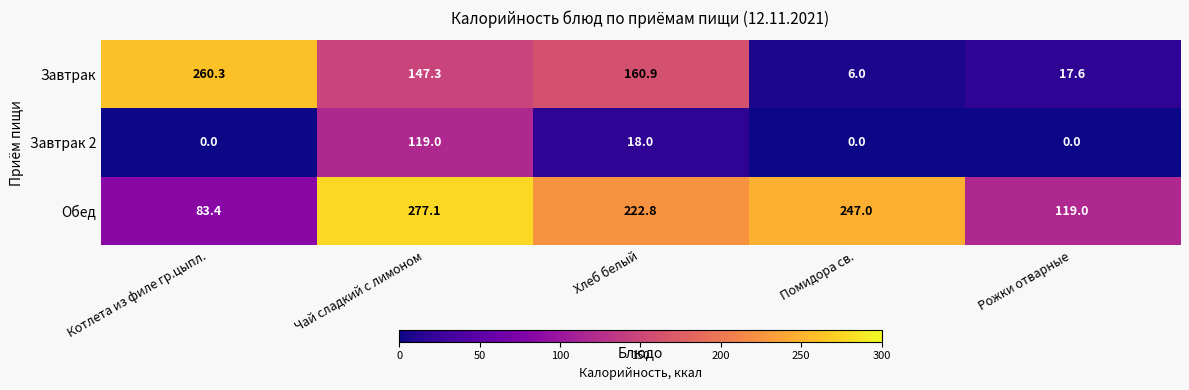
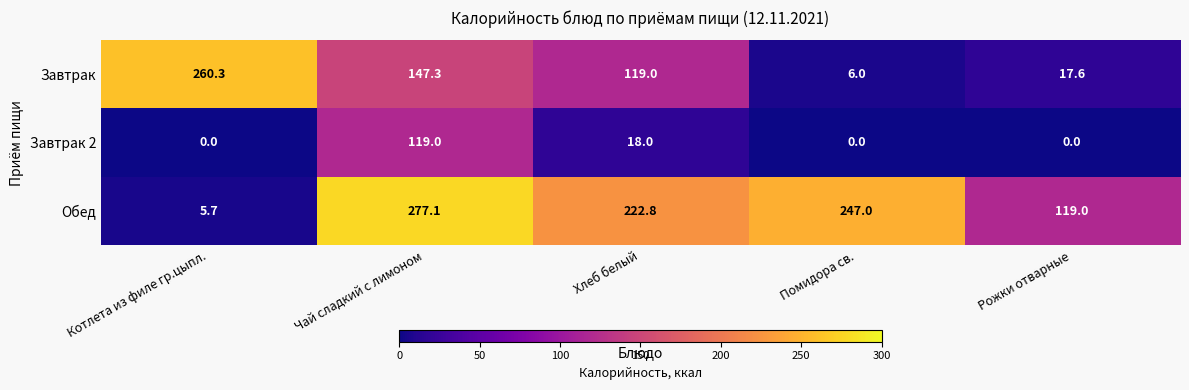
Завтрак, Хлеб белый: 160.9 -> 119.0
Обед, Котлета из филе гр.цыпл.: 83.4 -> 5.7
